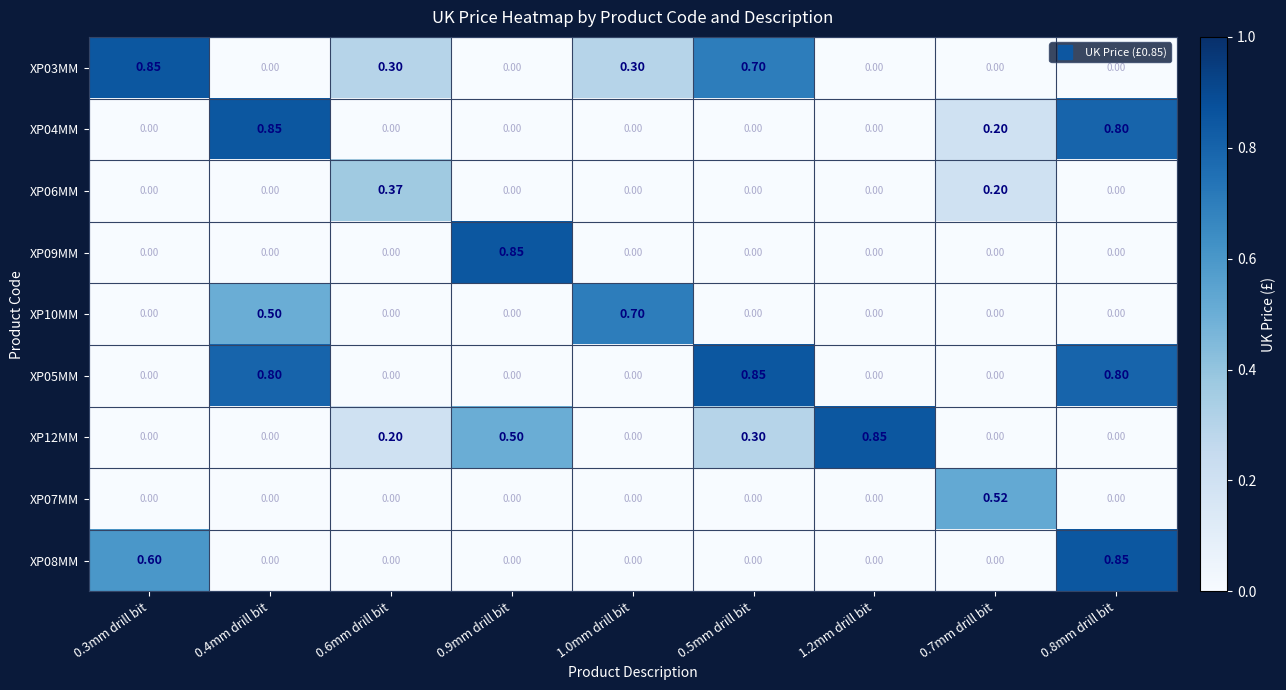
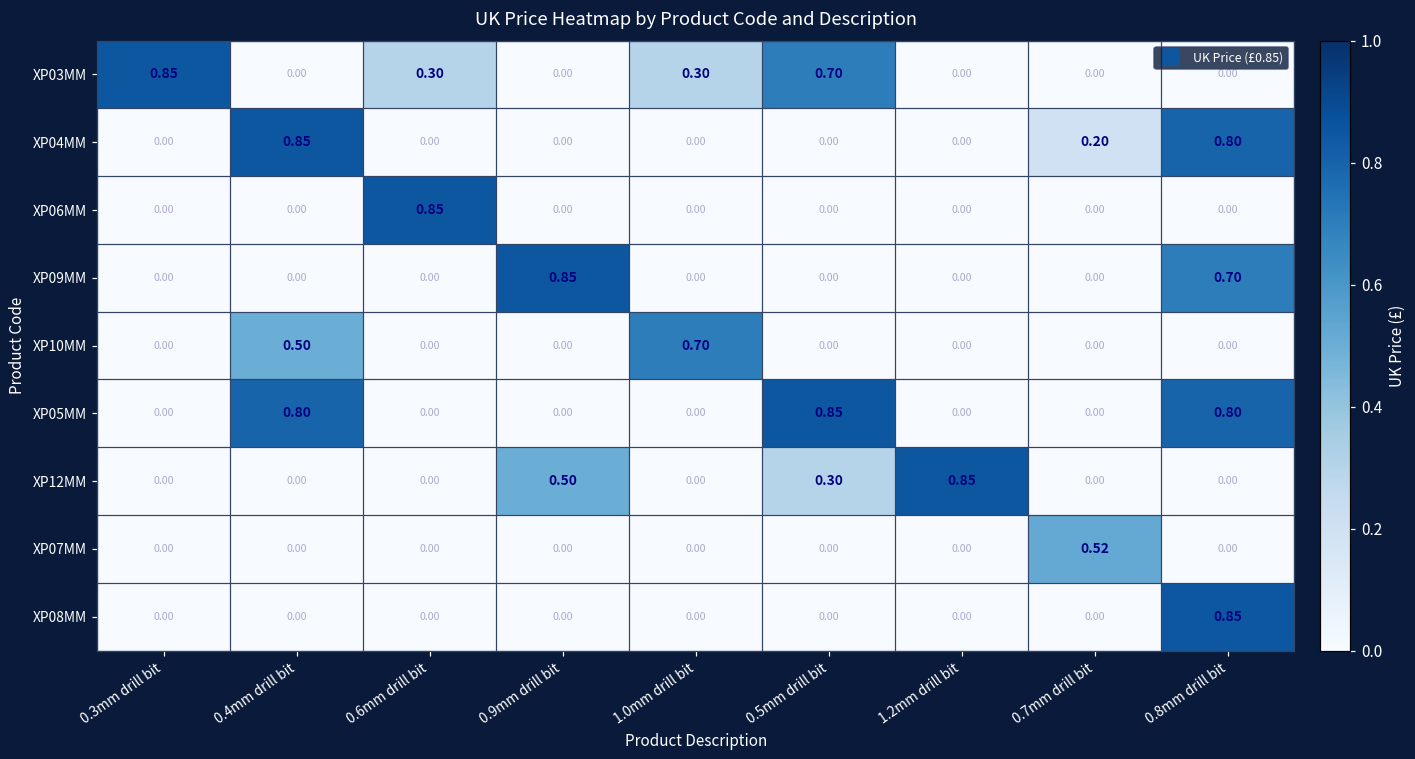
XP06MM, 0.6mm drill bit: 0.37 -> 0.85
XP06MM, 0.7mm drill bit: 0.20 -> 0.00
XP09MM, 0.8mm drill bit: 0.00 -> 0.70
XP12MM, 0.6mm drill bit: 0.20 -> 0.00
XP08MM, 0.3mm drill bit: 0.60 -> 0.00
